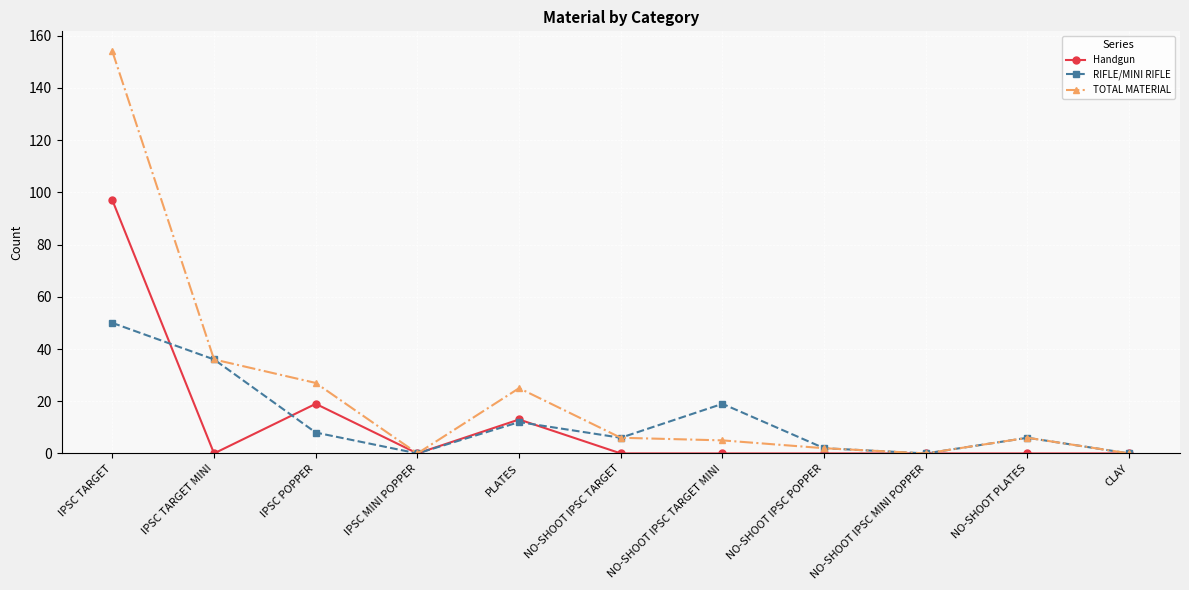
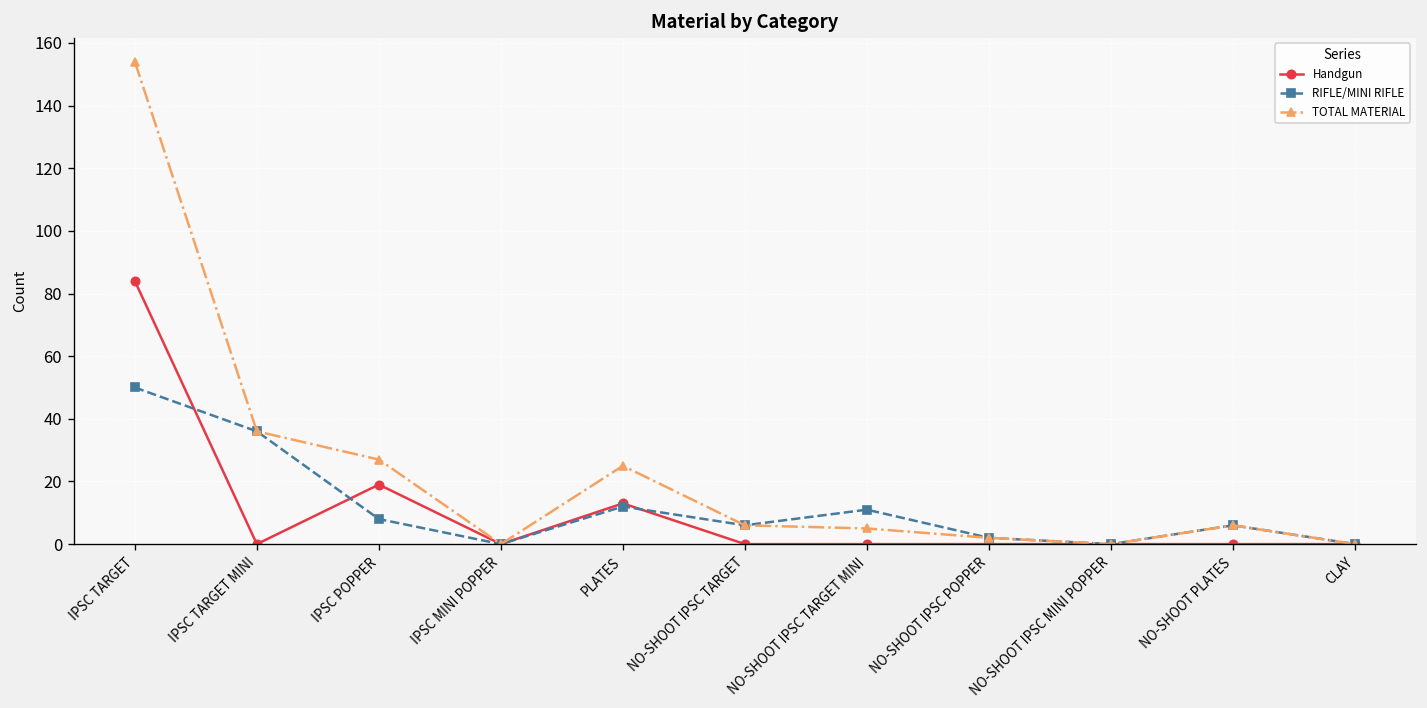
Handgun, IPSC TARGET: 97 -> 84
RIFLE/MINI RIFLE, NO-SHOOT IPSC TARGET MINI: 19 -> 11
